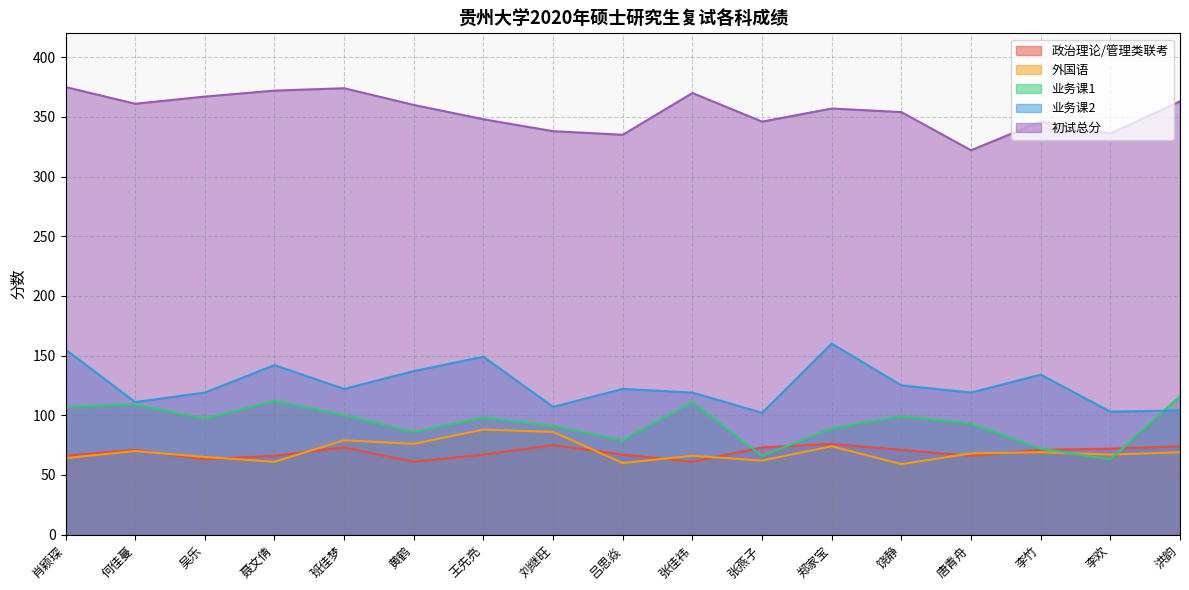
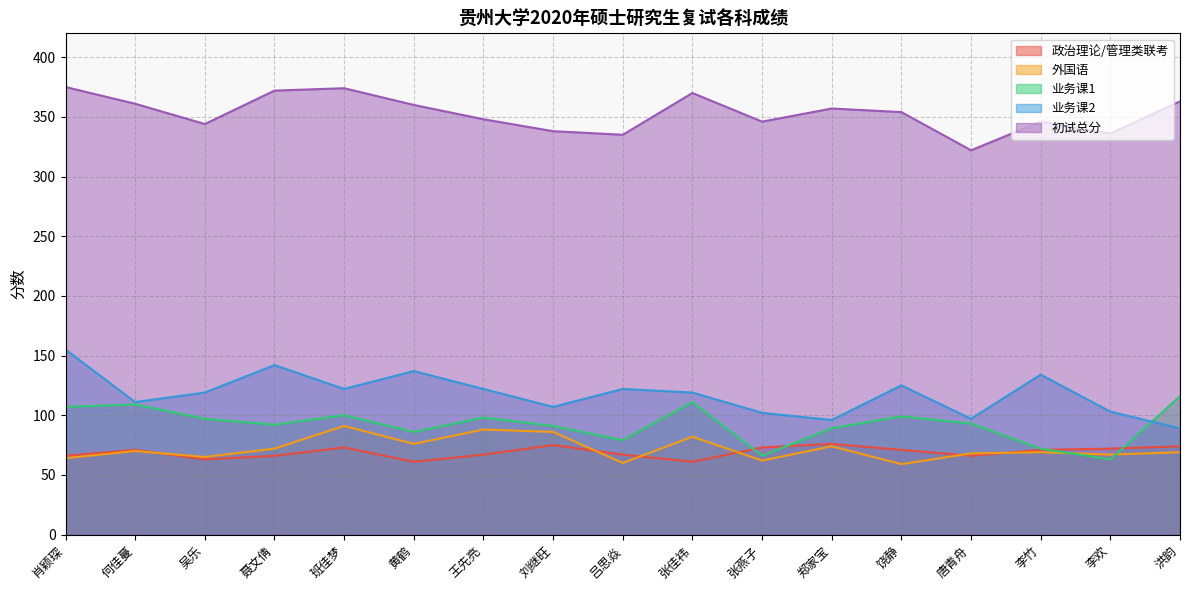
初试总分, 吴乐: 367 -> 344
外国语, 聂文倩: 61 -> 72
业务课1, 聂文倩: 112 -> 92
外国语, 班佳梦: 79 -> 91
业务课2, 王先亮: 149 -> 122
外国语, 张佳祎: 66 -> 82
业务课2, 郑家宝: 160 -> 96
业务课2, 唐青舟: 119 -> 97
业务课2, 洪韵: 104 -> 89
